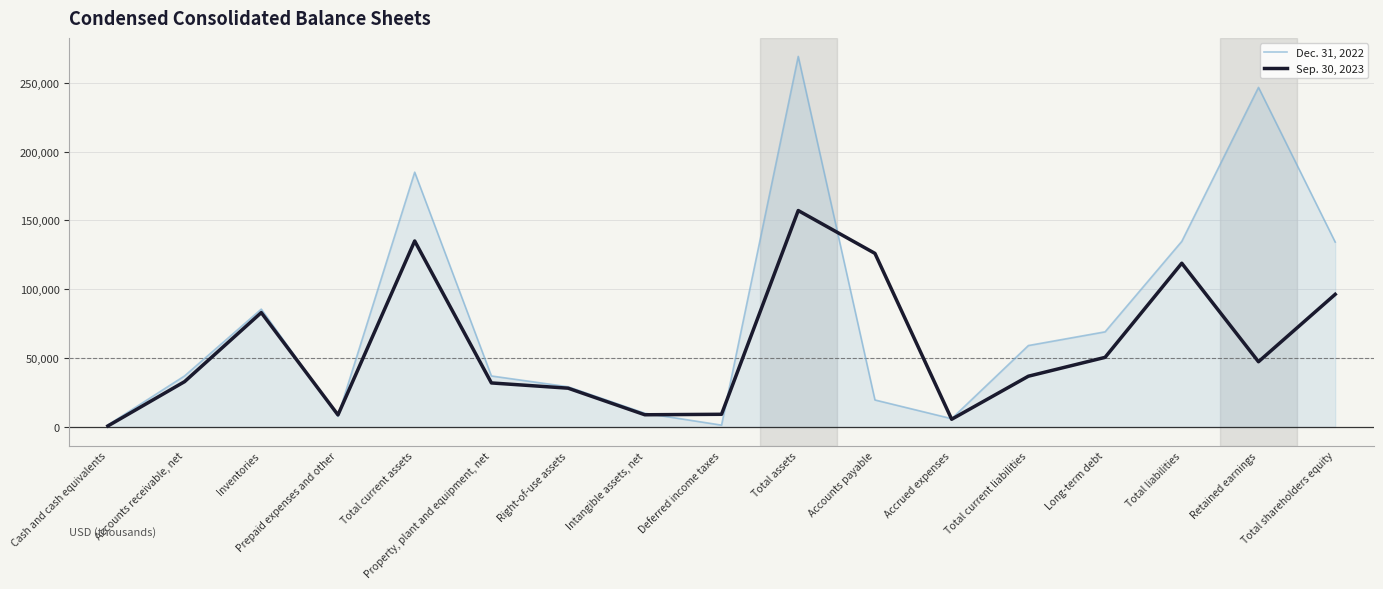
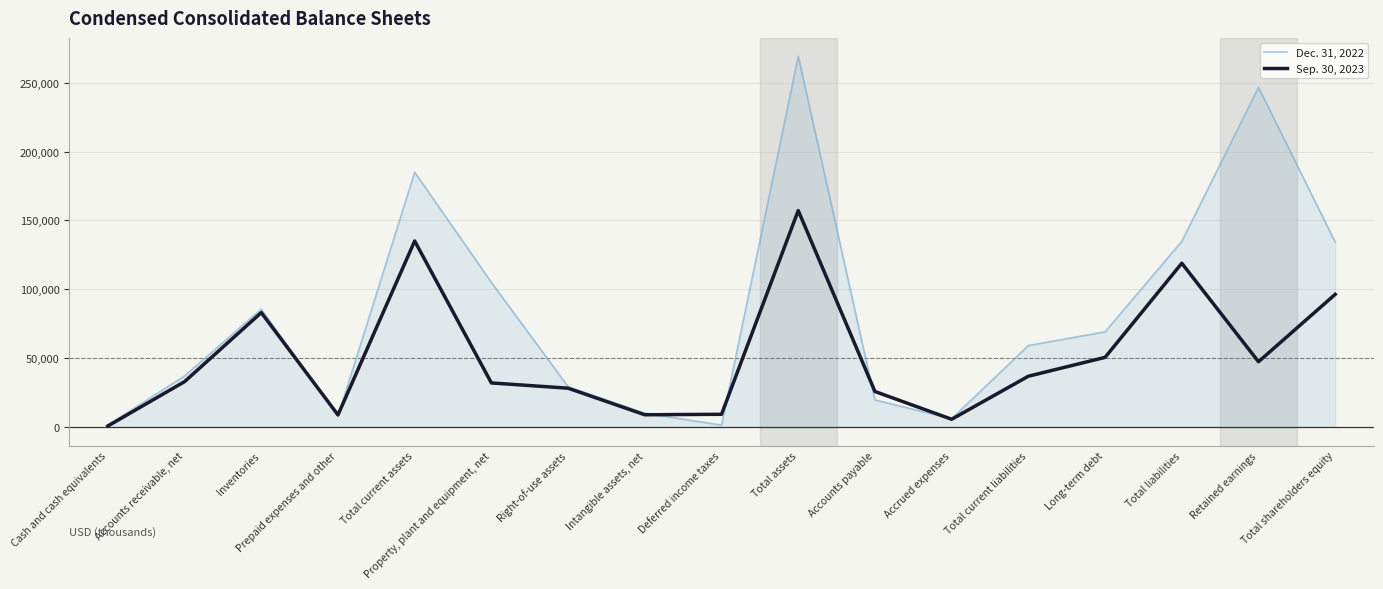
Dec. 31, 2022, Property, plant and equipment, net: 37,000 -> 105,000
Sep. 30, 2023, Accounts payable: 126,000 -> 26,000
